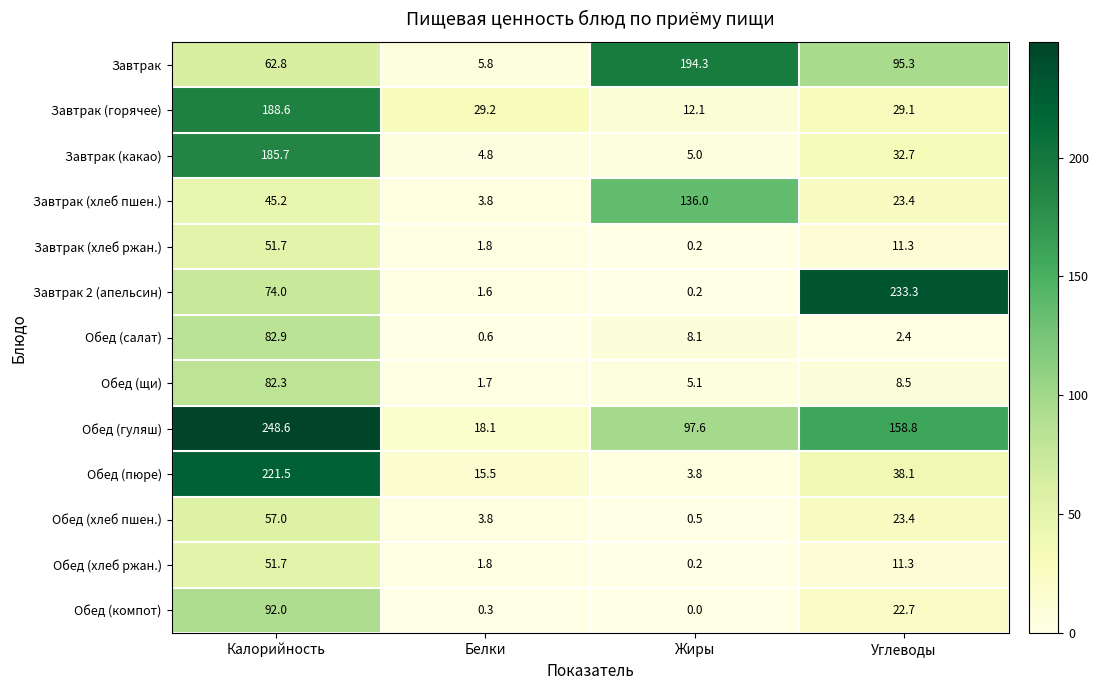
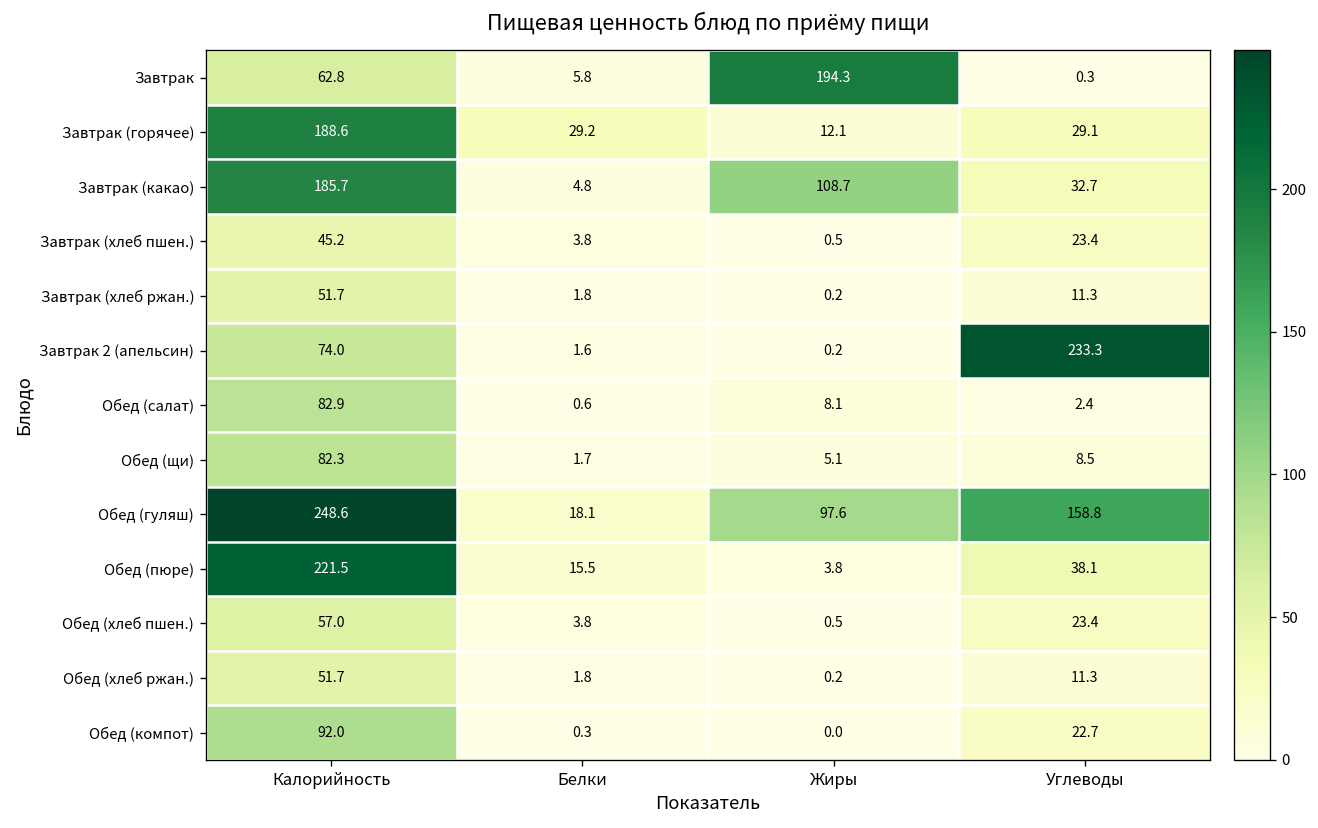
Завтрак, Углеводы: 95.3 -> 0.3
Завтрак (какао), Жиры: 5.0 -> 108.7
Завтрак (хлеб пшен.), Жиры: 136.0 -> 0.5
